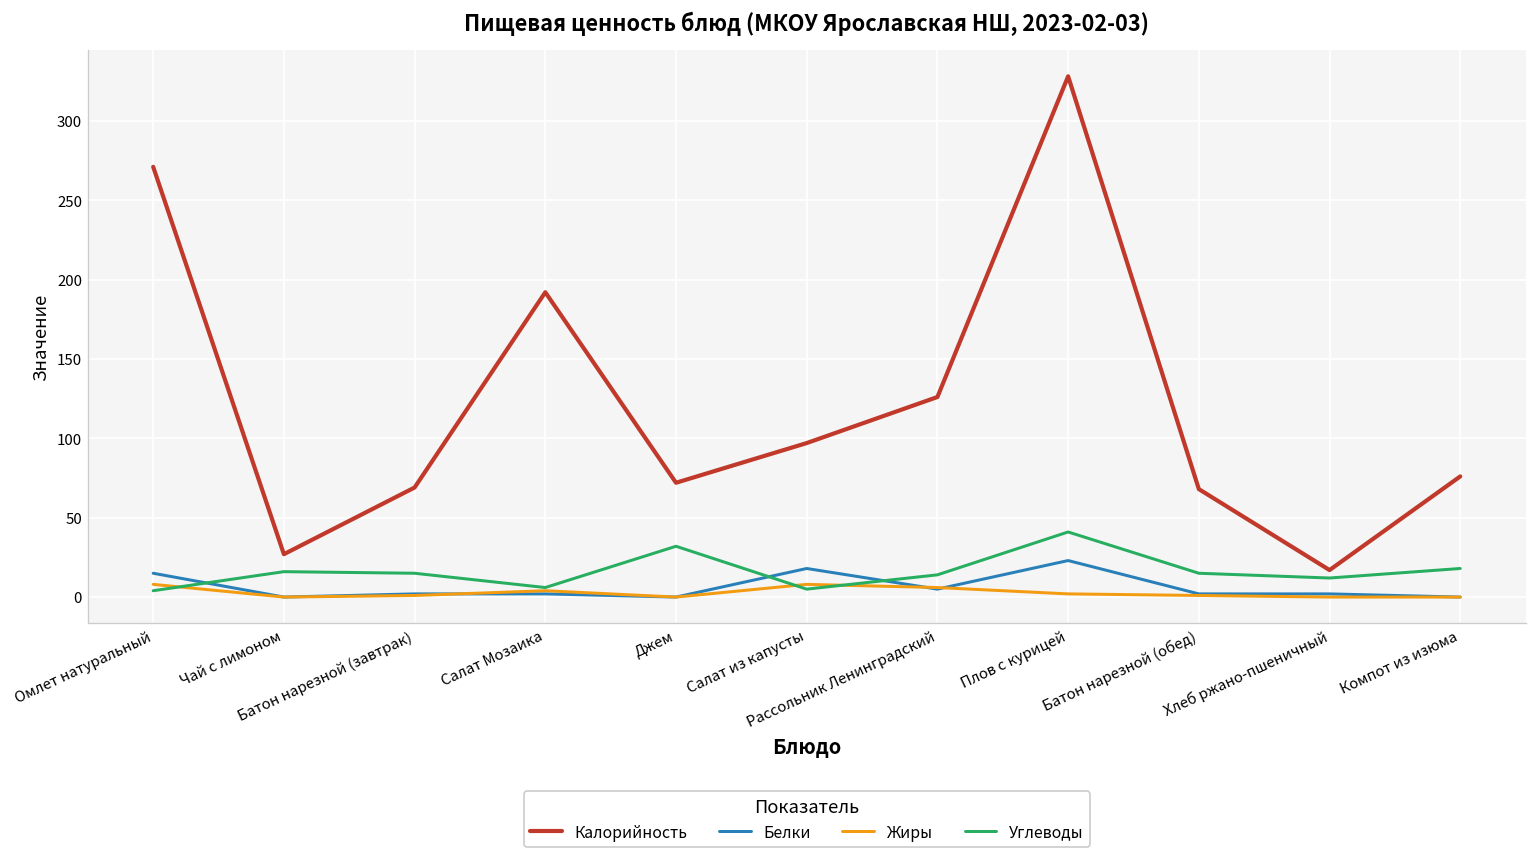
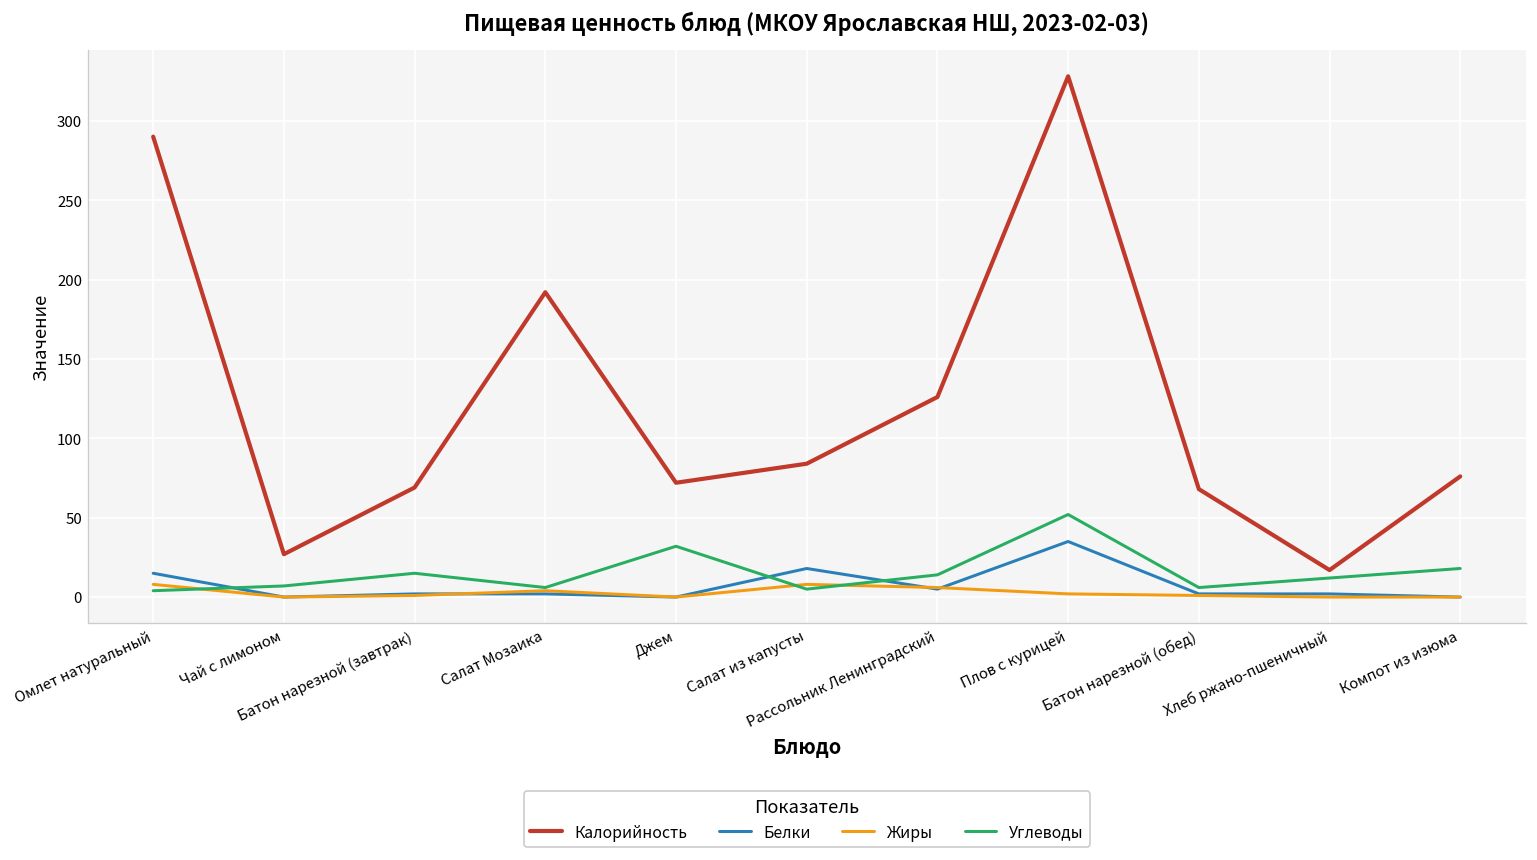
Калорийность, Омлет натуральный: 271 -> 290
Углеводы, Чай с лимоном: 16 -> 7
Калорийность, Салат из капусты: 97 -> 84
Белки, Плов с курицей: 23 -> 35
Углеводы, Плов с курицей: 41 -> 52
Углеводы, Батон нарезной (обед): 15 -> 6
